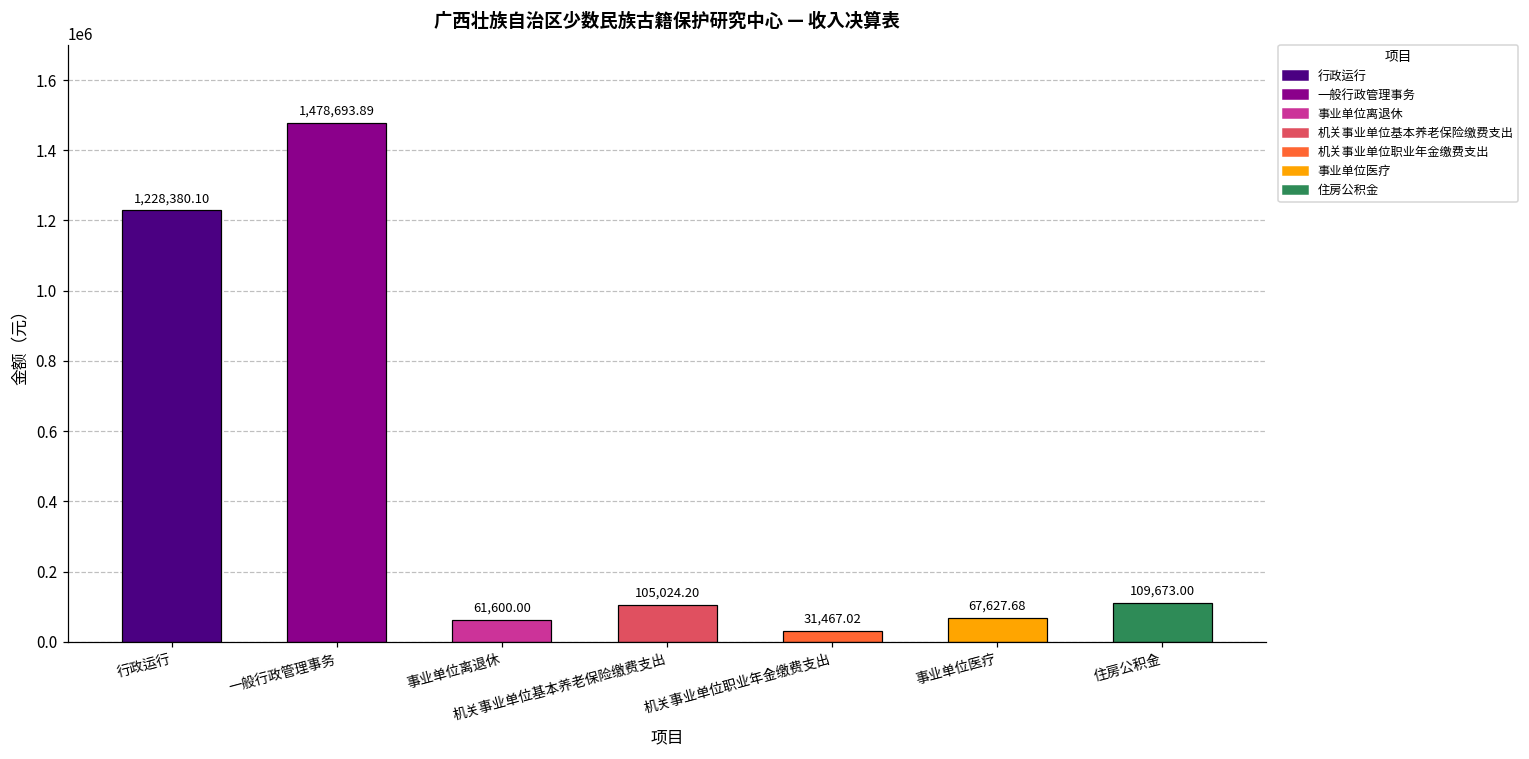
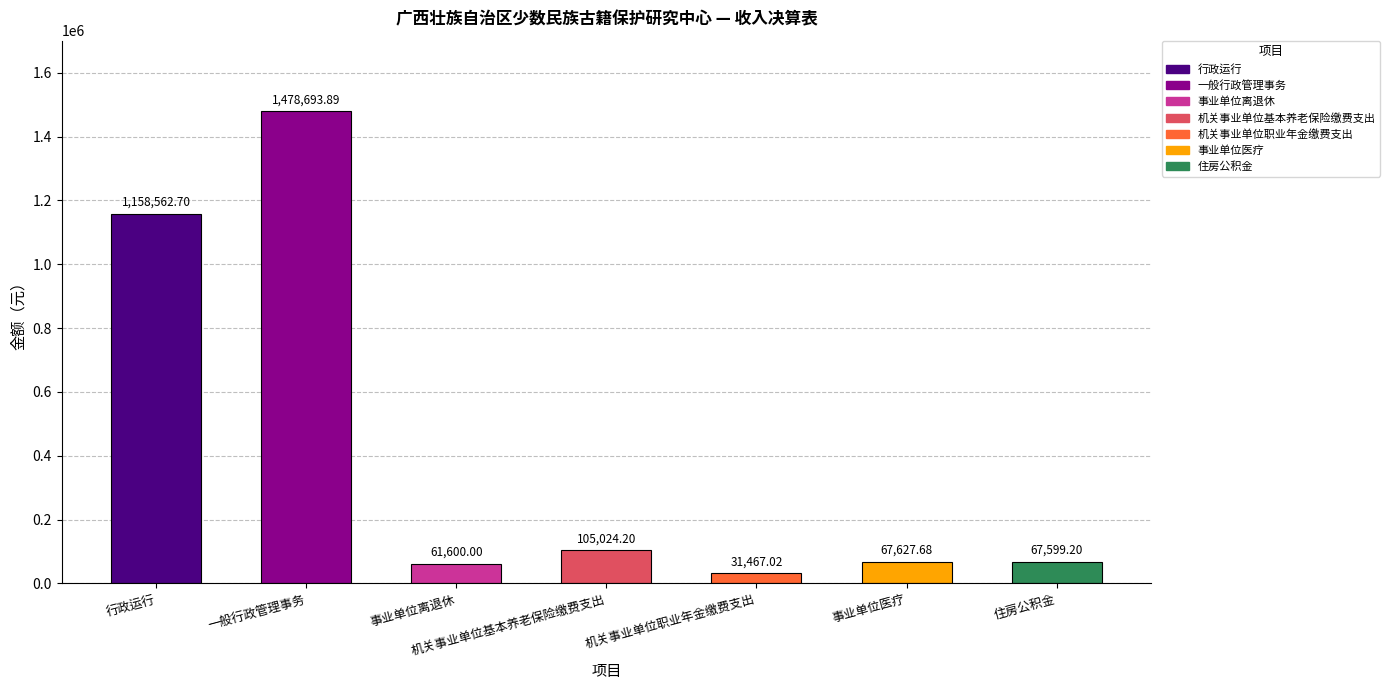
行政运行: 1,228,380.10 -> 1,158,562.70
住房公积金: 109,673.00 -> 67,599.20
